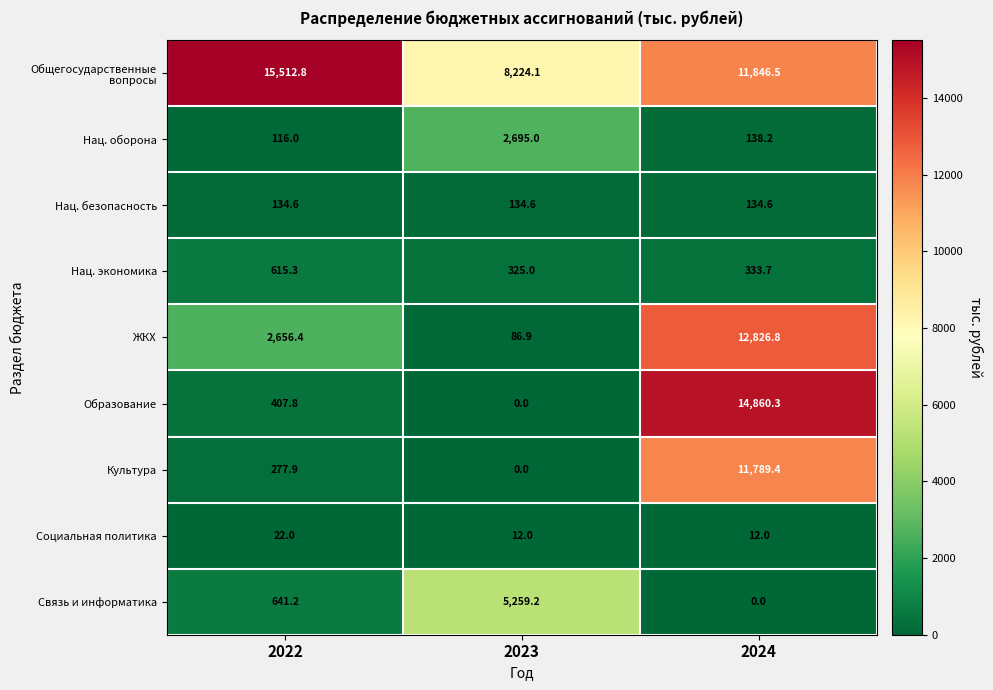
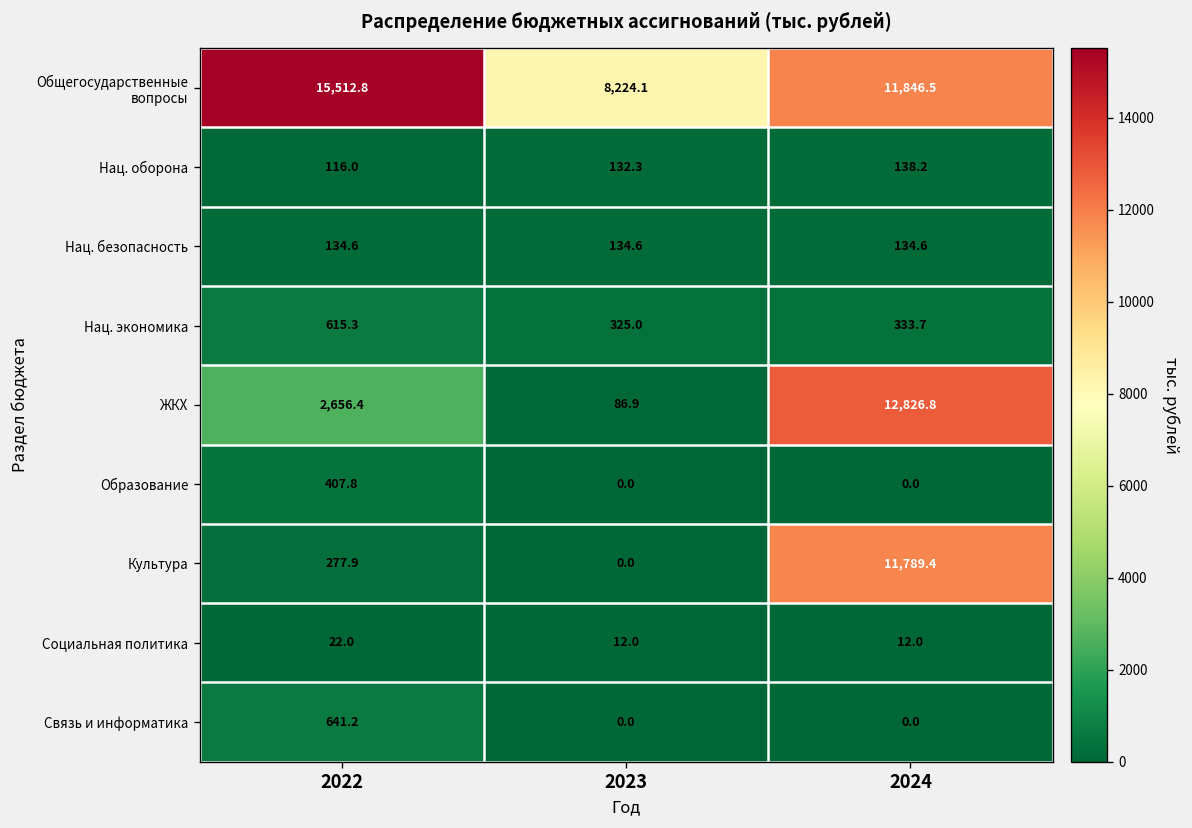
Нац. оборона, 2023: 2,695.0 -> 132.3
Образование, 2024: 14,860.3 -> 0.0
Связь и информатика, 2023: 5,259.2 -> 0.0
